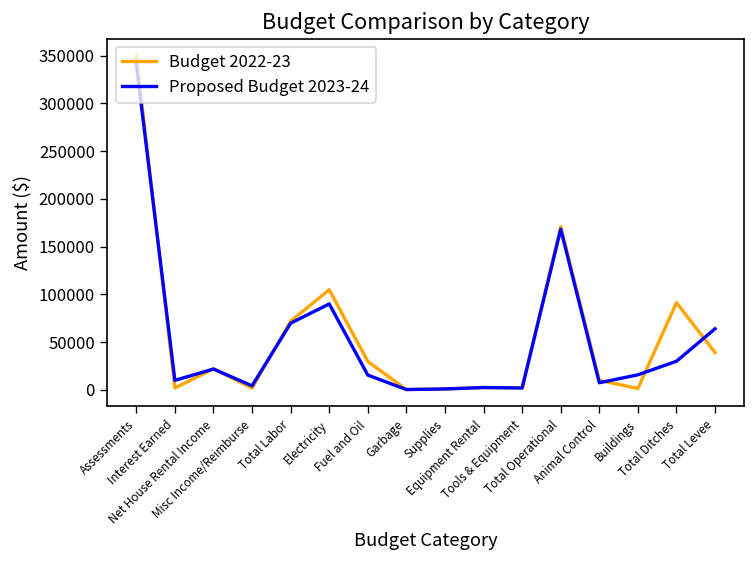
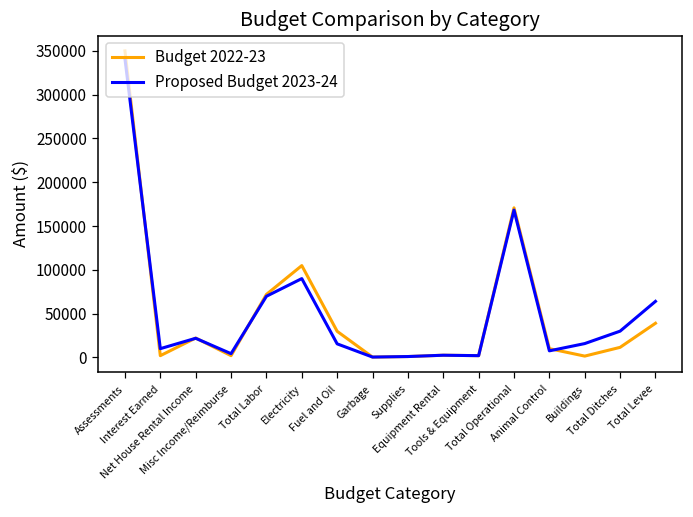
Budget 2022-23, Total Ditches: 90000 -> 10000
